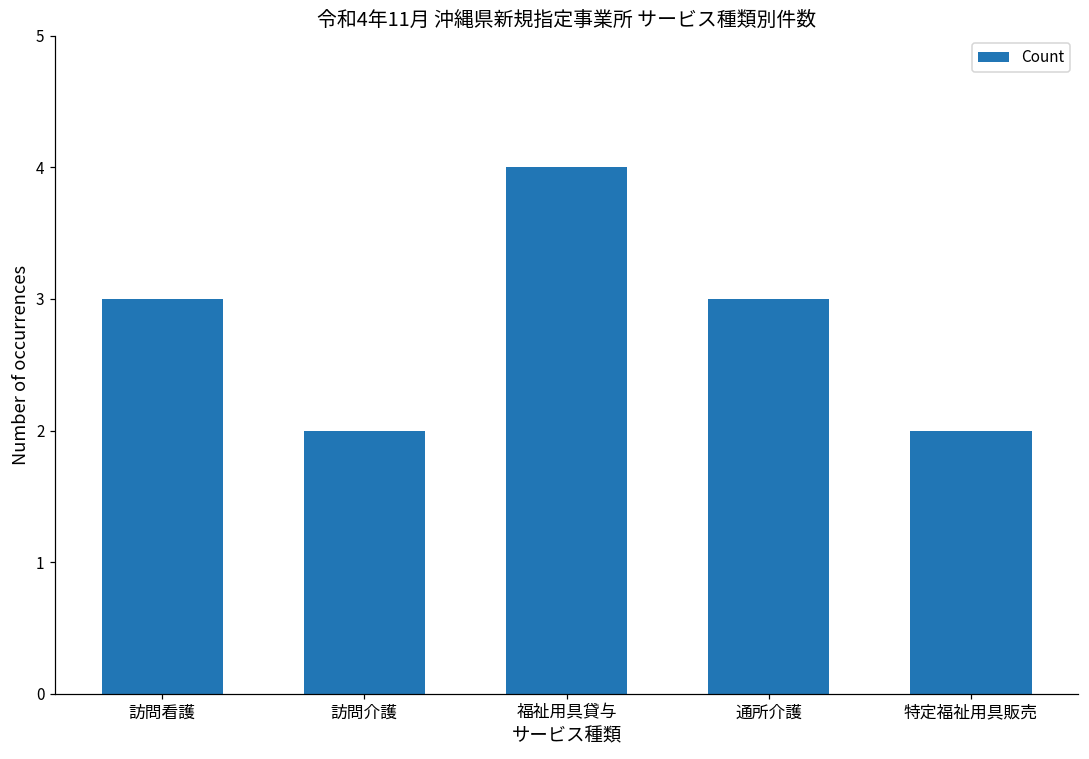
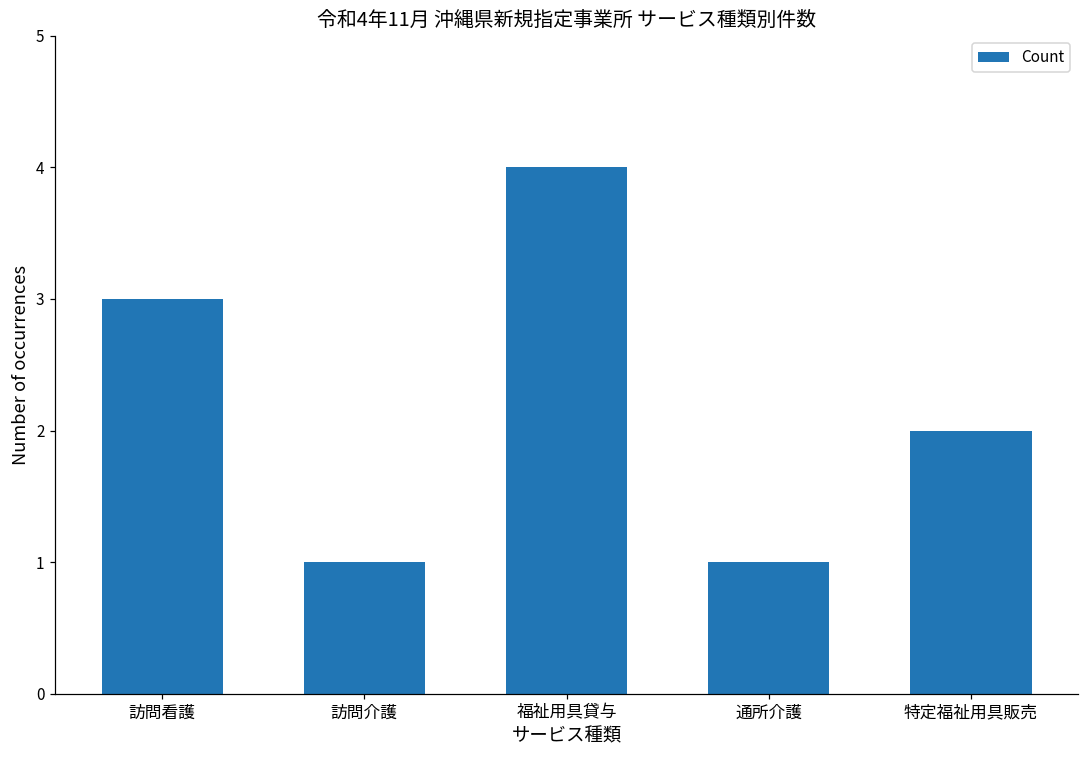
訪問介護: 2 -> 1
通所介護: 3 -> 1
